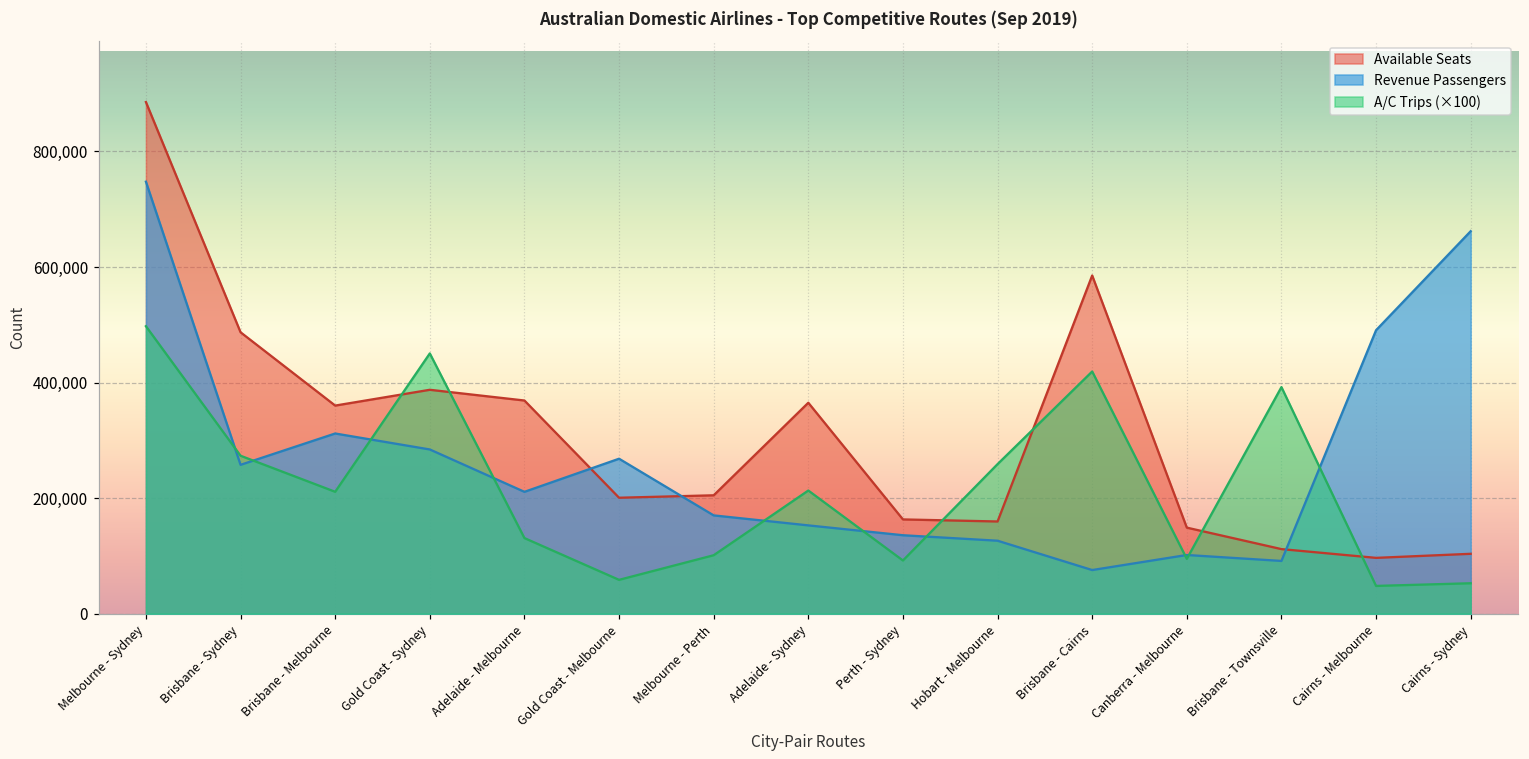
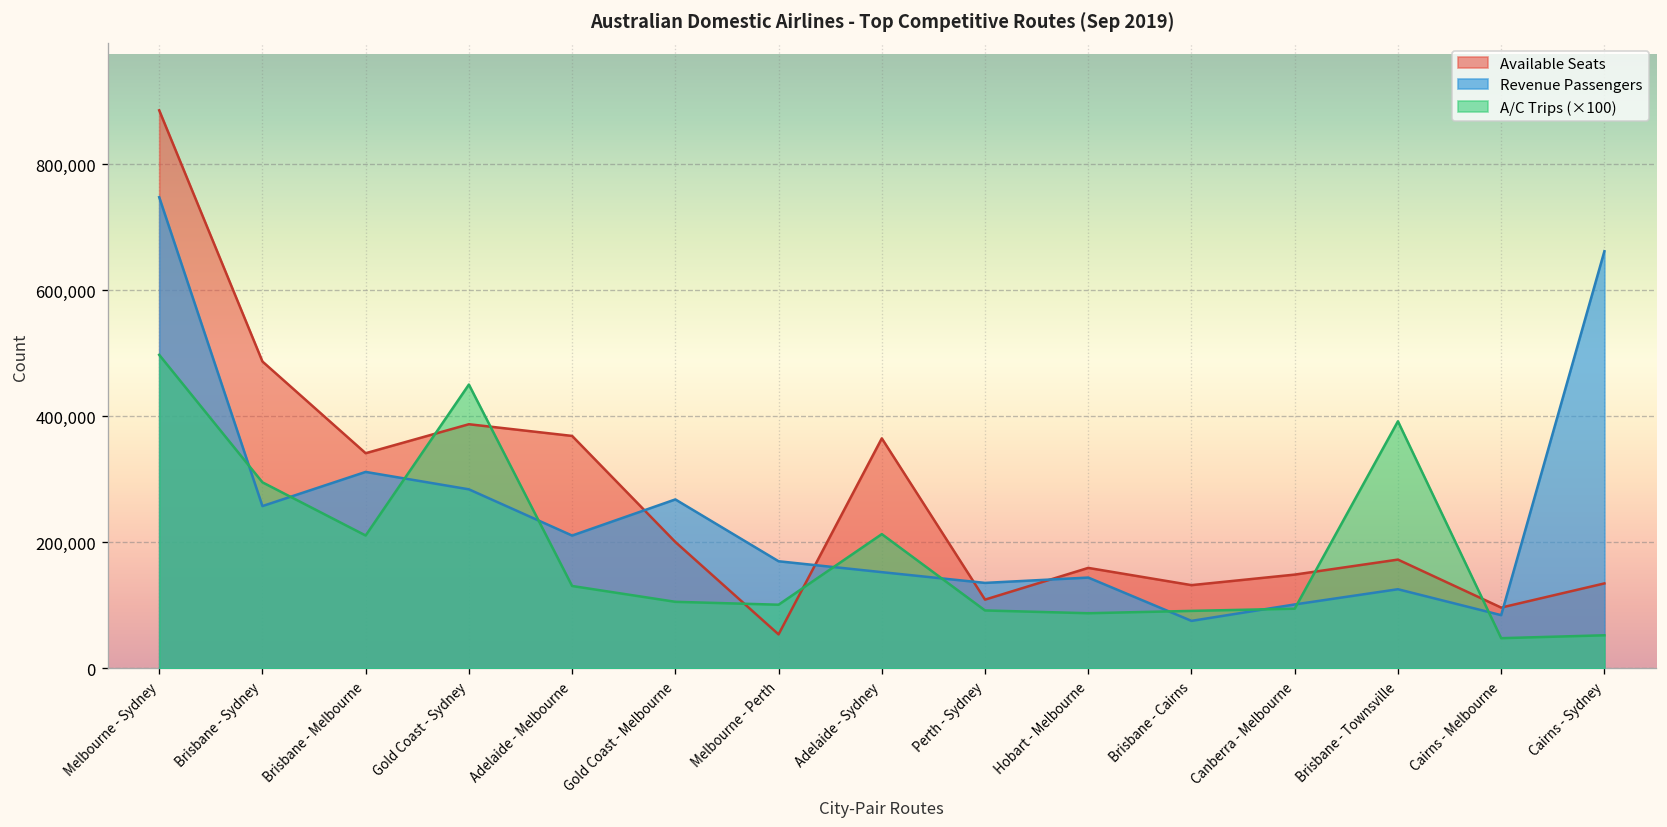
A/C Trips (×100), Brisbane - Sydney: 270,000 -> 300,000
Available Seats, Brisbane - Melbourne: 360,000 -> 340,000
A/C Trips (×100), Gold Coast - Melbourne: 60,000 -> 110,000
Available Seats, Melbourne - Perth: 200,000 -> 50,000
Available Seats, Perth - Sydney: 160,000 -> 110,000
Revenue Passengers, Hobart - Melbourne: 130,000 -> 140,000
A/C Trips (×100), Hobart - Melbourne: 260,000 -> 90,000
Available Seats, Brisbane - Cairns: 590,000 -> 130,000
A/C Trips (×100), Brisbane - Cairns: 420,000 -> 90,000
Available Seats, Brisbane - Townsville: 110,000 -> 170,000
Revenue Passengers, Brisbane - Townsville: 90,000 -> 130,000
Revenue Passengers, Cairns - Melbourne: 490,000 -> 80,000
Available Seats, Cairns - Sydney: 100,000 -> 130,000
